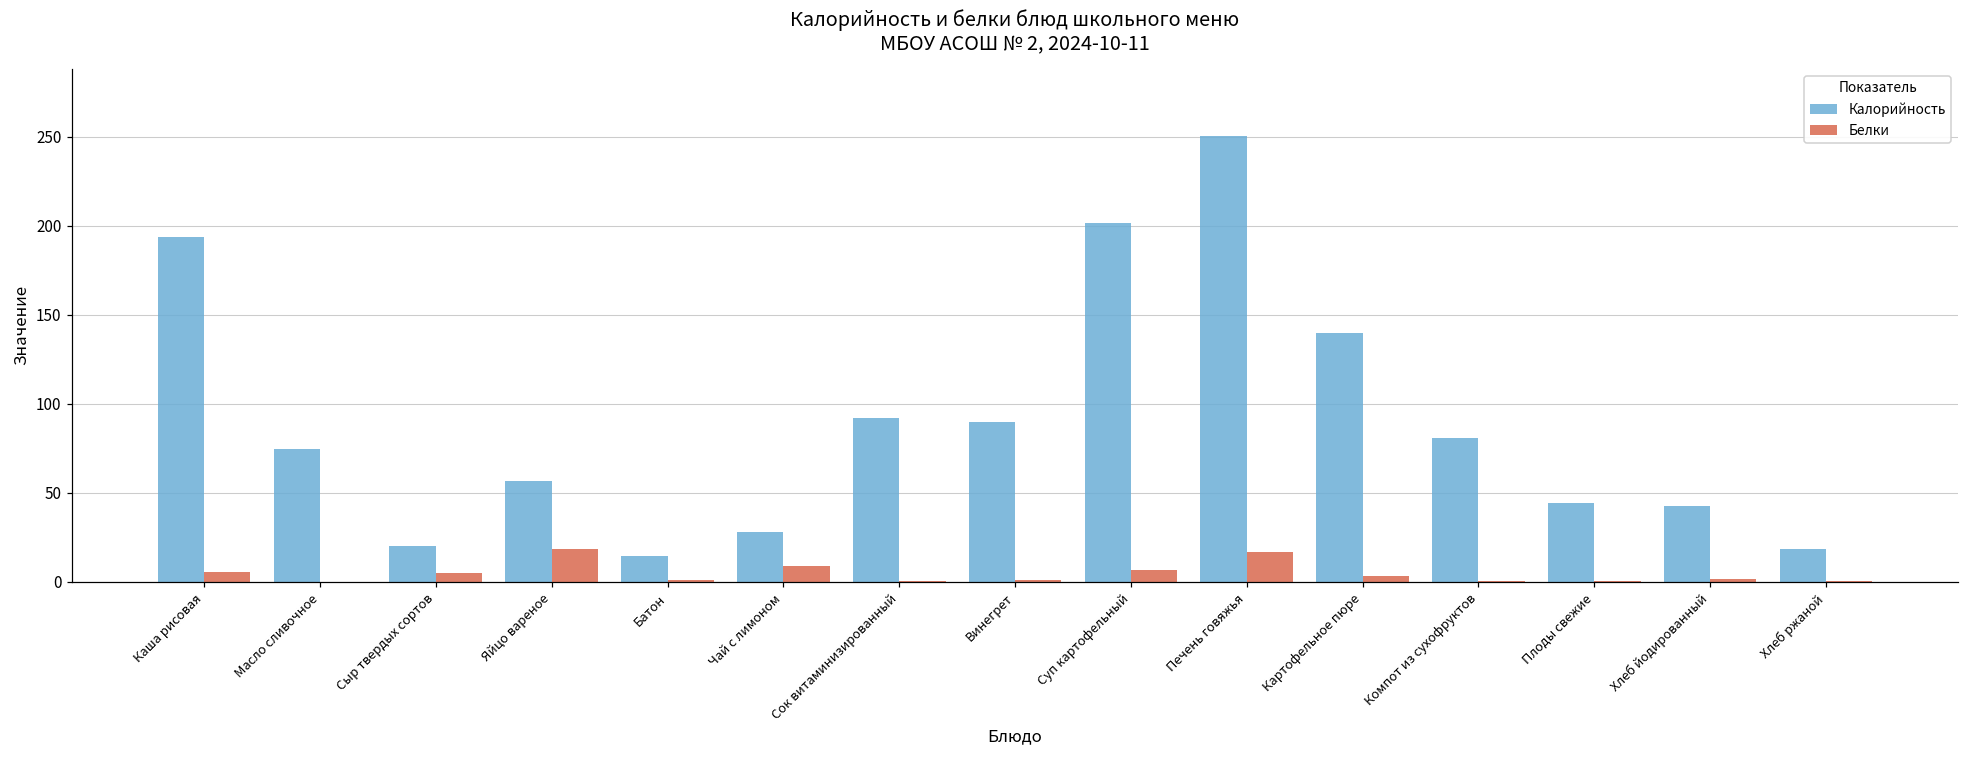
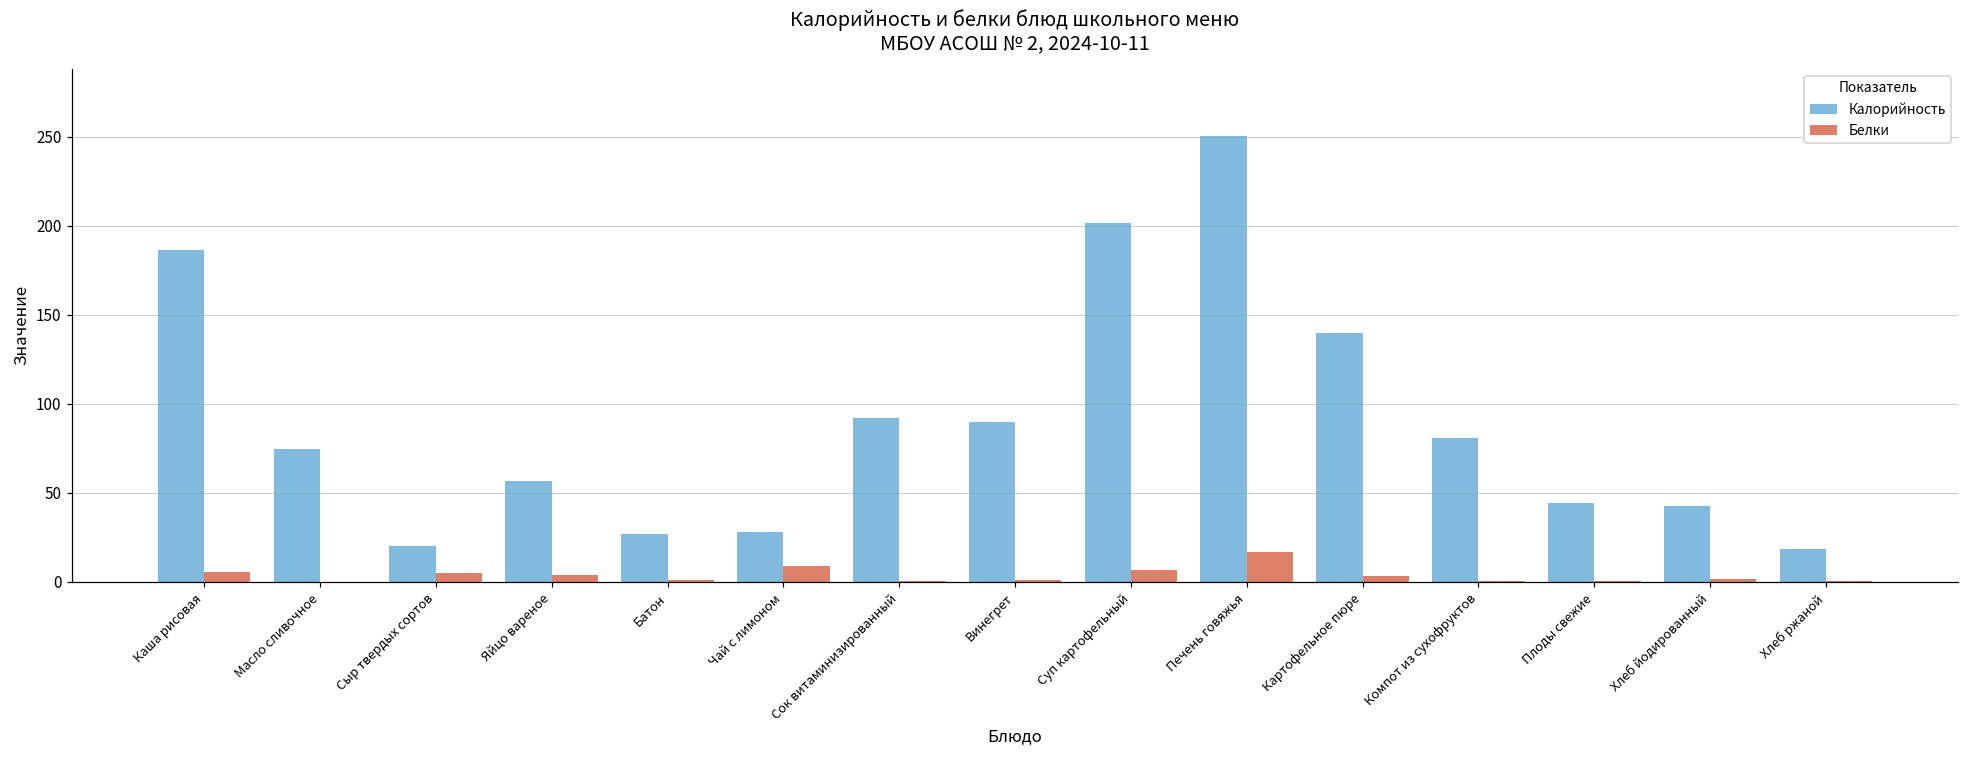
Калорийность, Каша рисовая: 194 -> 186
Белки, Яйцо вареное: 18 -> 4
Калорийность, Батон: 14 -> 27
